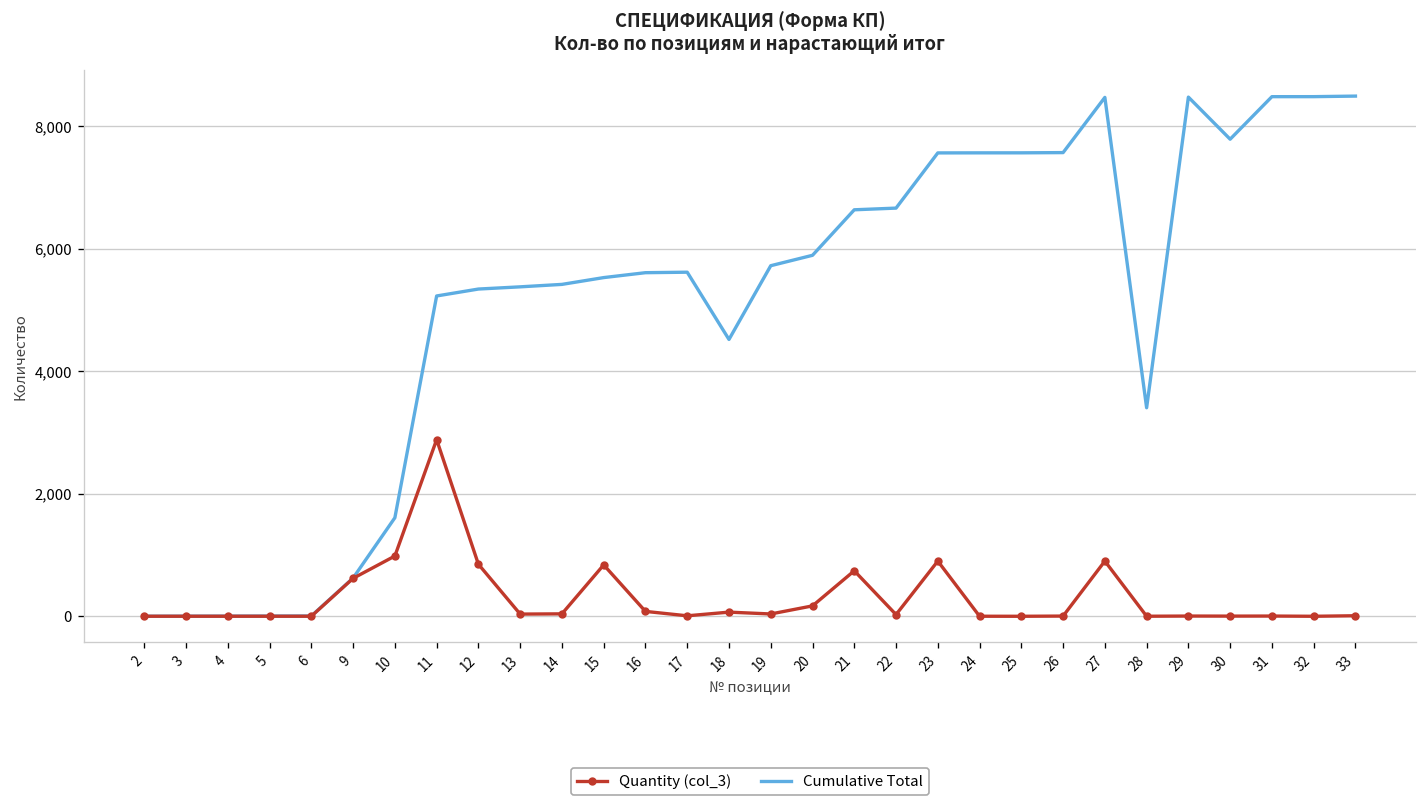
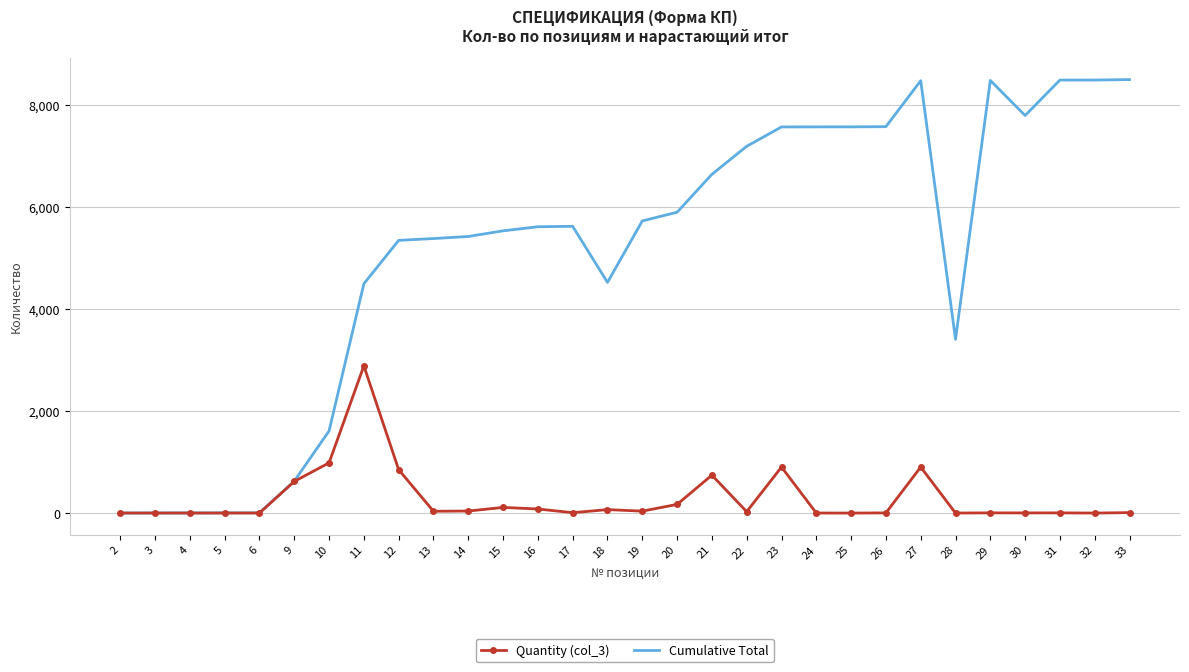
Cumulative Total, 11: 5,200 -> 4,500
Quantity (col_3), 15: 800 -> 100
Cumulative Total, 22: 6,700 -> 7,200
